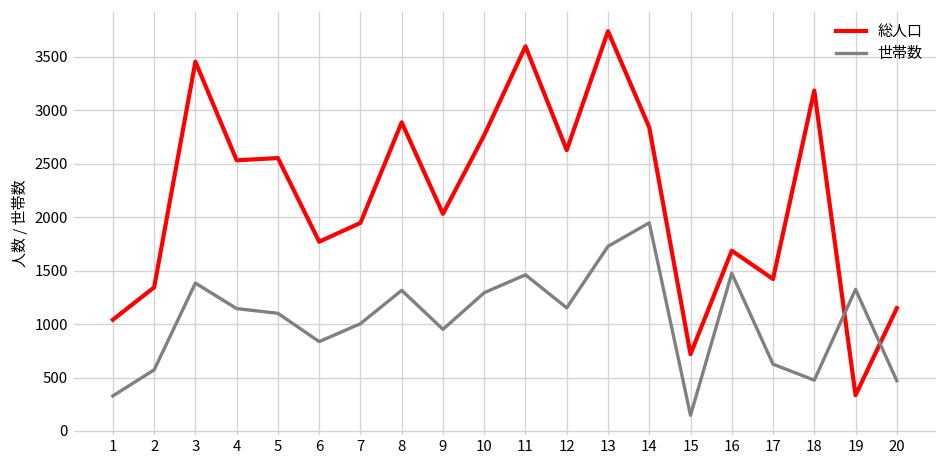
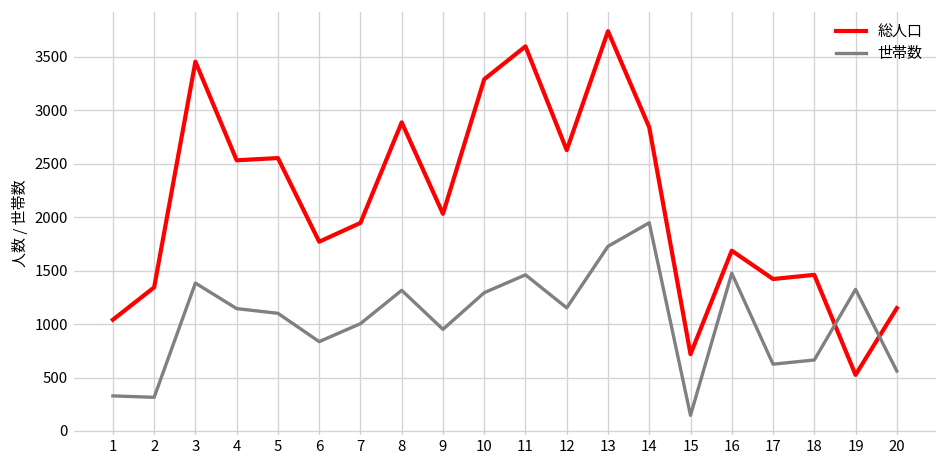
世帯数, 2: 600 -> 300
総人口, 10: 2800 -> 3300
総人口, 18: 3200 -> 1500
世帯数, 18: 500 -> 700
総人口, 19: 300 -> 500
世帯数, 20: 500 -> 600
